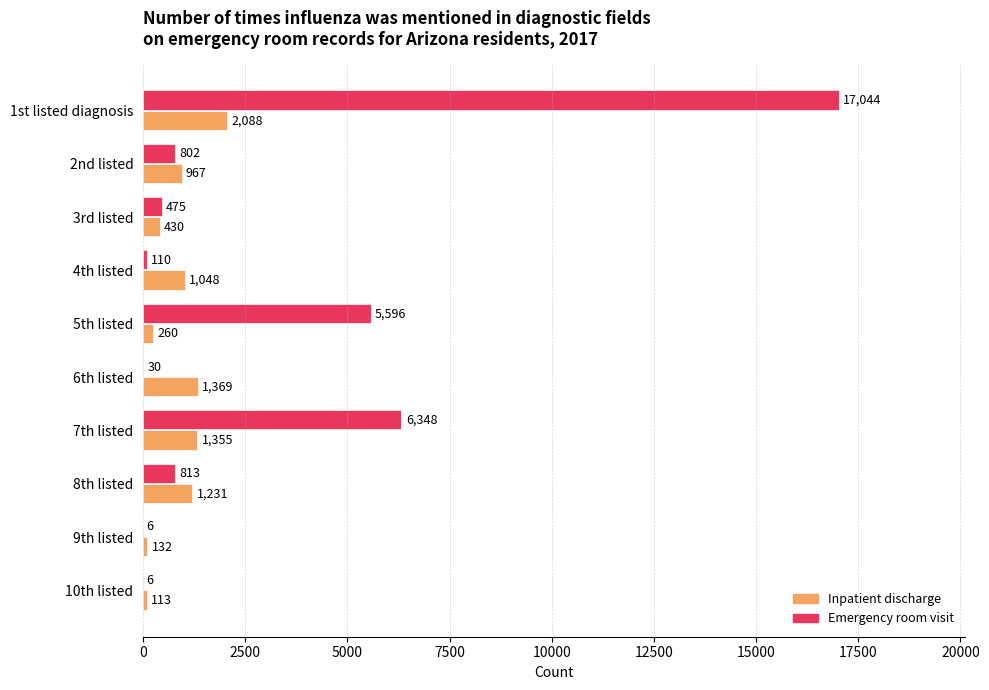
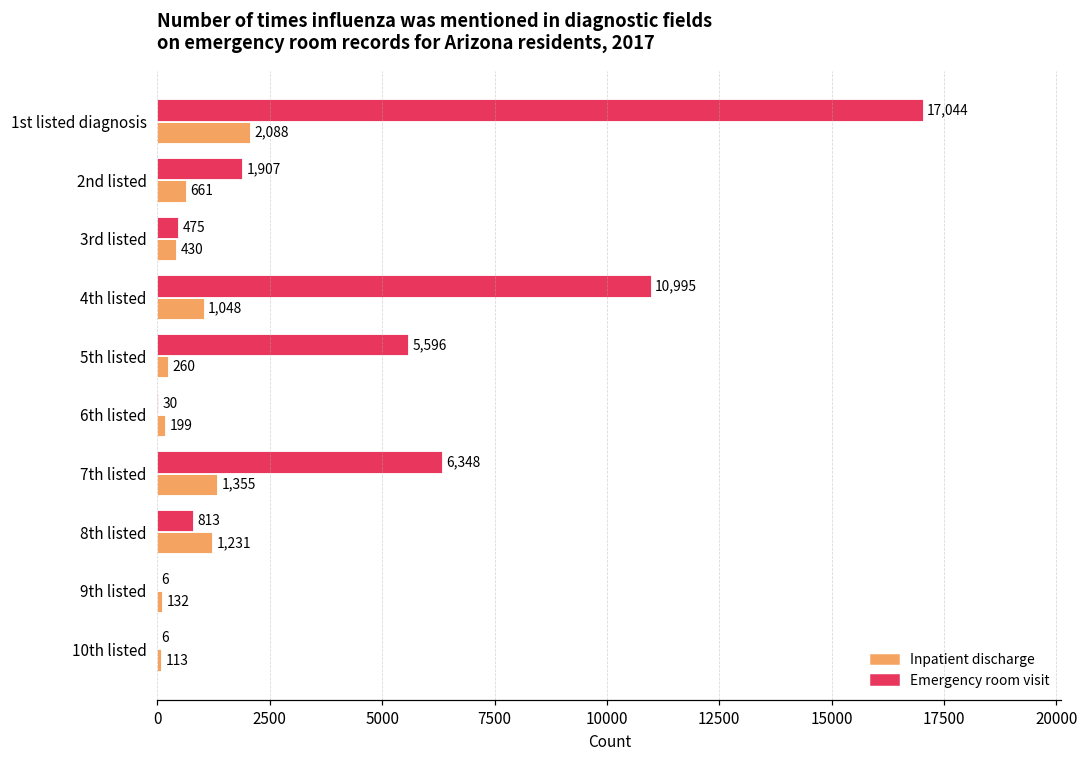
Emergency room visit, 2nd listed: 802 -> 1,907
Inpatient discharge, 2nd listed: 967 -> 661
Emergency room visit, 4th listed: 110 -> 10,995
Inpatient discharge, 6th listed: 1,369 -> 199
